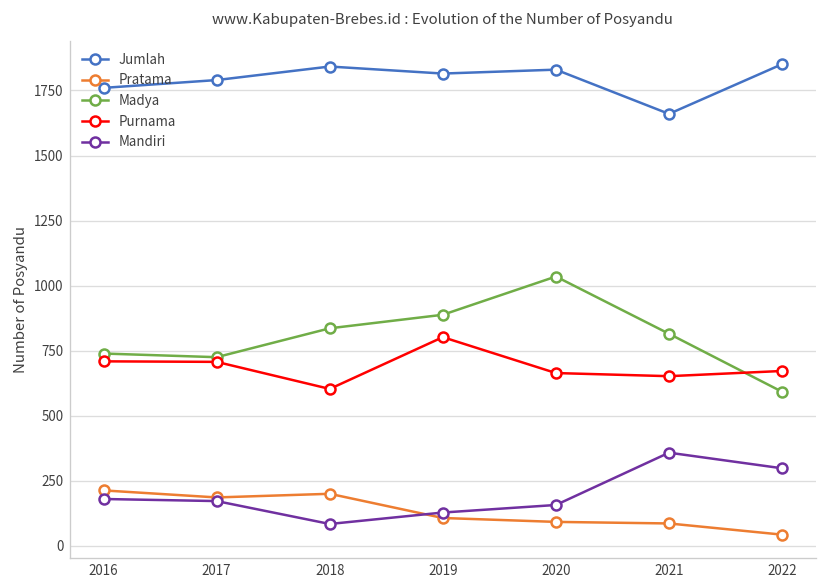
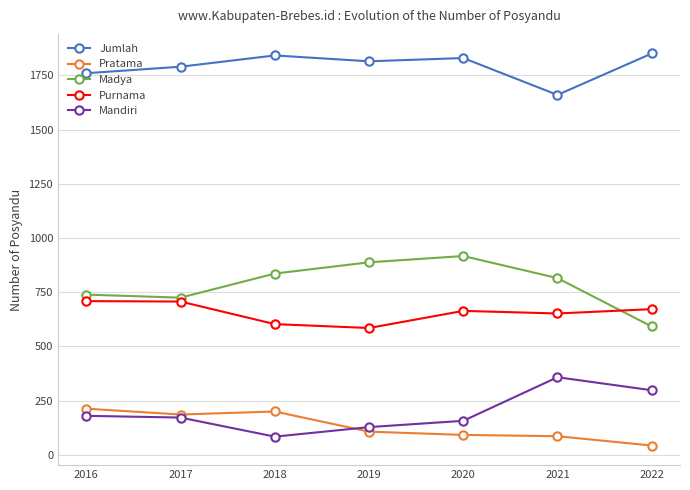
Purnama, 2019: 800 -> 590
Madya, 2020: 1040 -> 920
